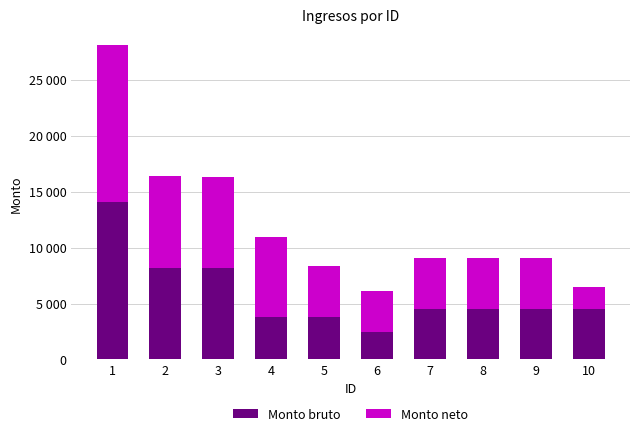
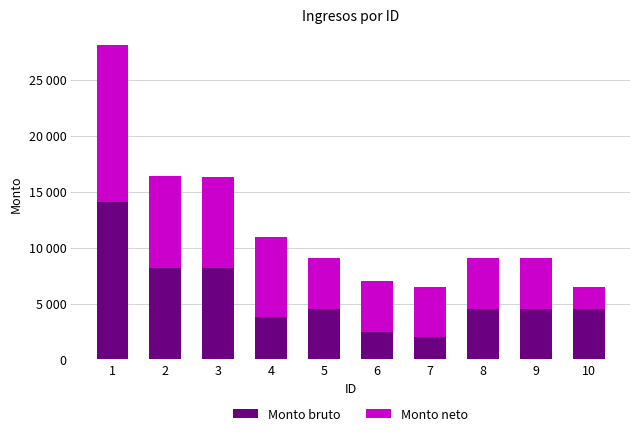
Monto bruto, 5: 3800 -> 4500
Monto neto, 6: 3700 -> 4500
Monto bruto, 7: 4500 -> 2000
